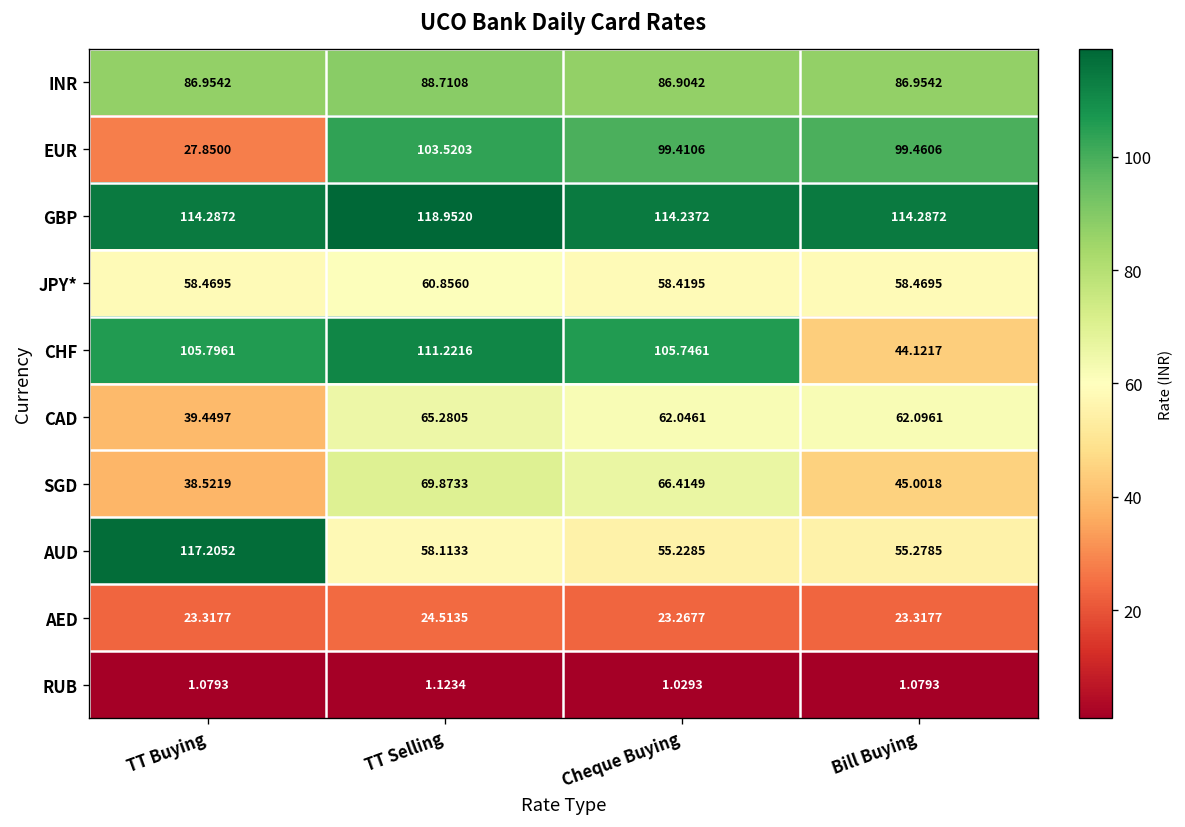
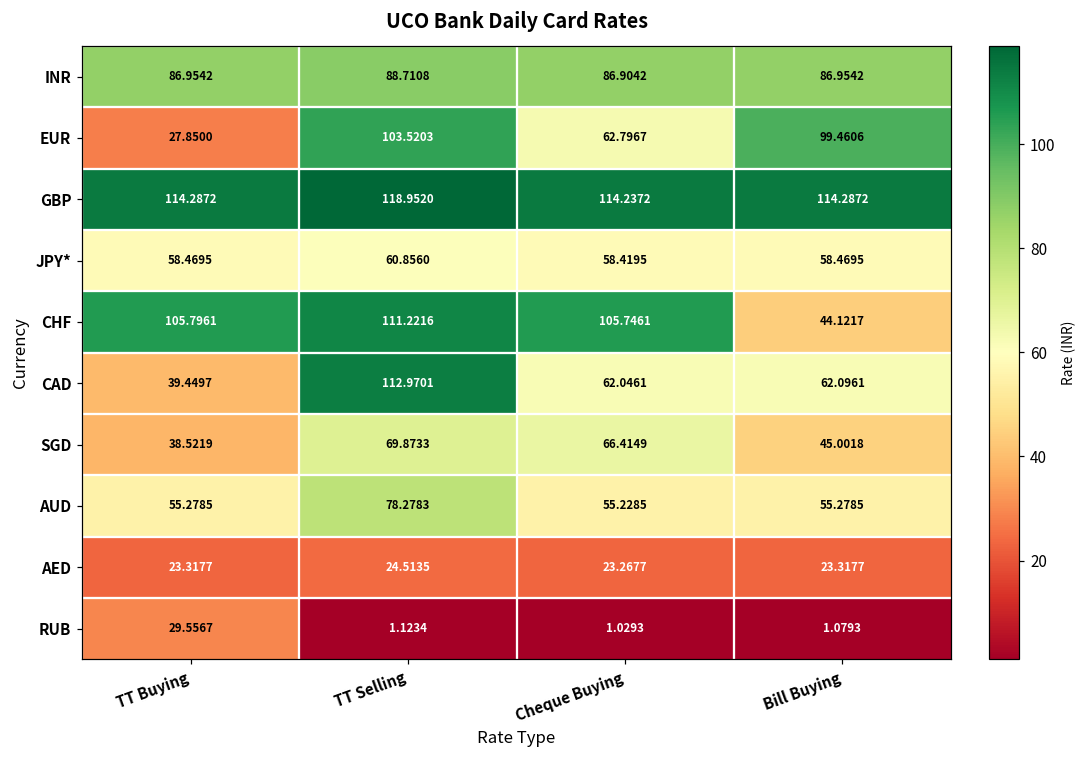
EUR, Cheque Buying: 99.4106 -> 62.7967
CAD, TT Selling: 65.2805 -> 112.9701
AUD, TT Buying: 117.2052 -> 55.2785
AUD, TT Selling: 58.1133 -> 78.2783
RUB, TT Buying: 1.0793 -> 29.5567
